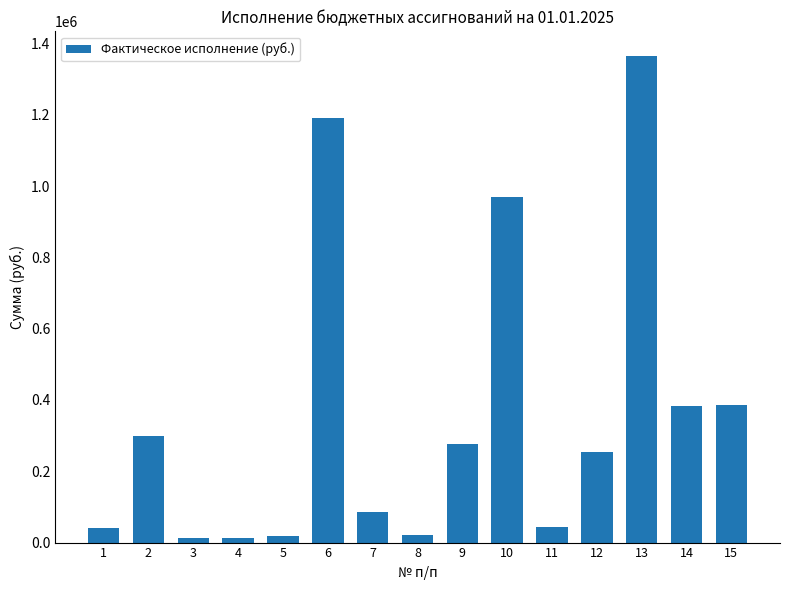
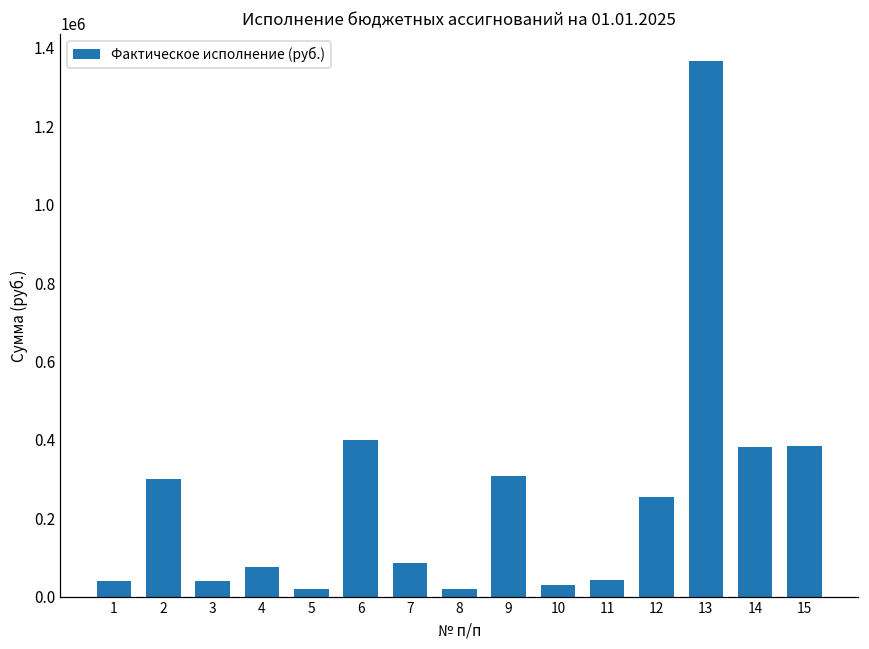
3: 10000 -> 40000
4: 10000 -> 80000
6: 1190000 -> 400000
9: 280000 -> 310000
10: 970000 -> 30000
